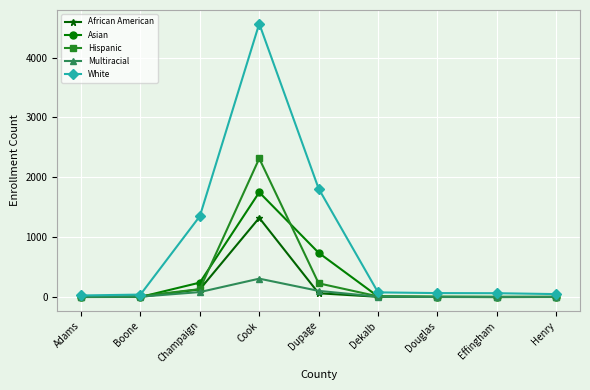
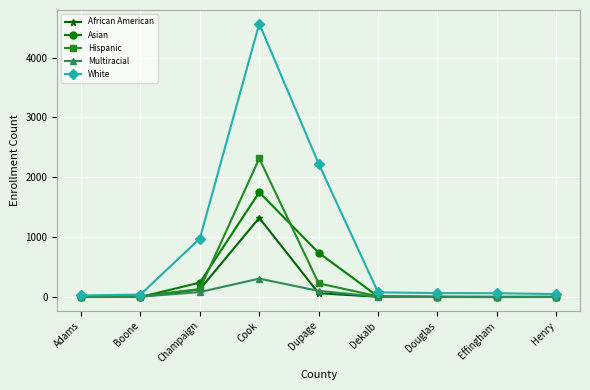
White, Champaign: 1400 -> 1000
White, Dupage: 1800 -> 2200
